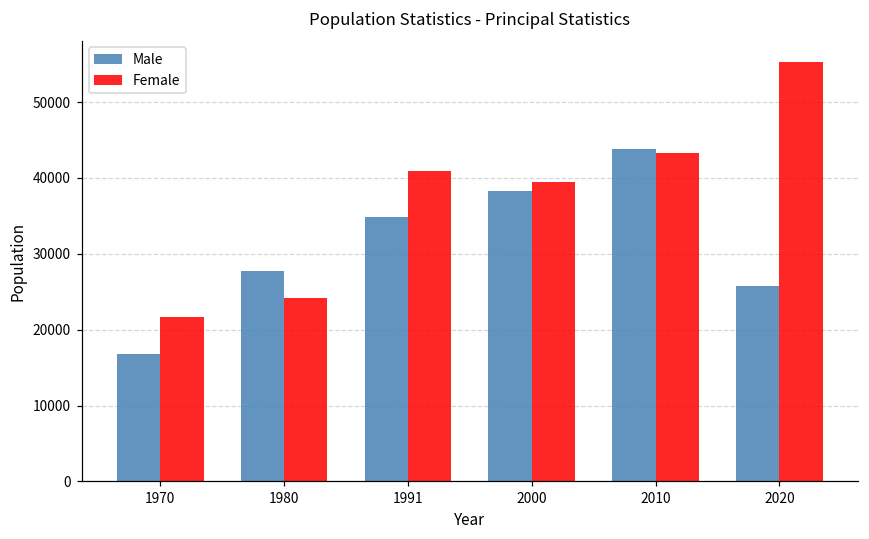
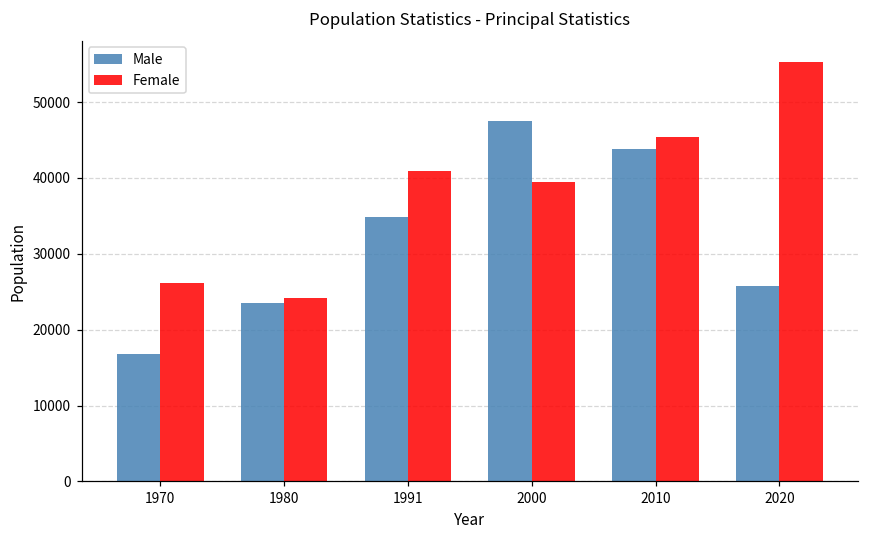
Female, 1970: 22000 -> 26000
Male, 1980: 28000 -> 24000
Male, 2000: 38000 -> 48000
Female, 2010: 43000 -> 45000
